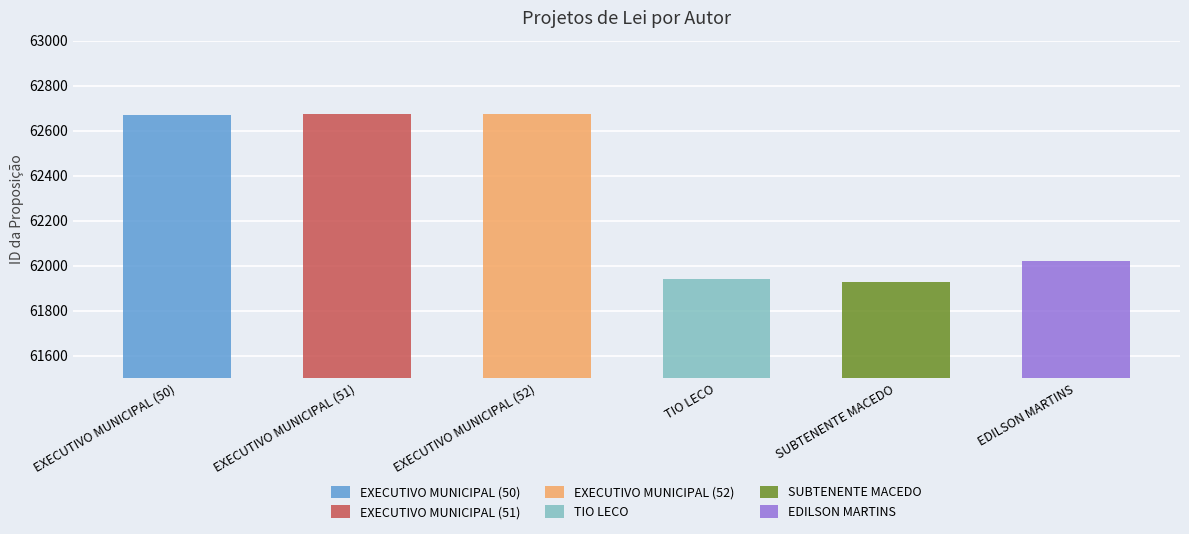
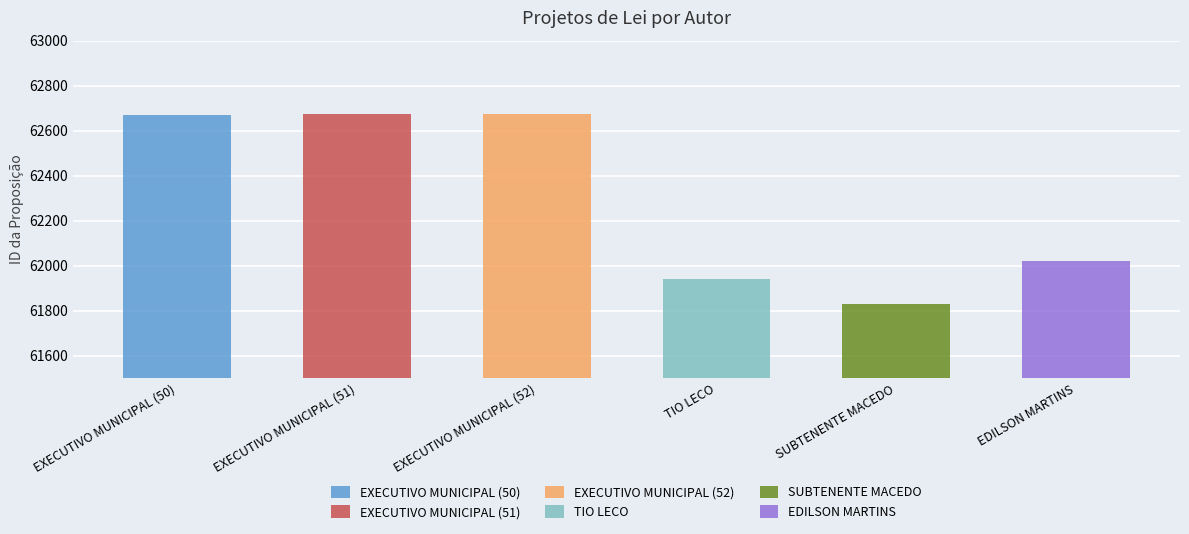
SUBTENENTE MACEDO: 61930 -> 61830
